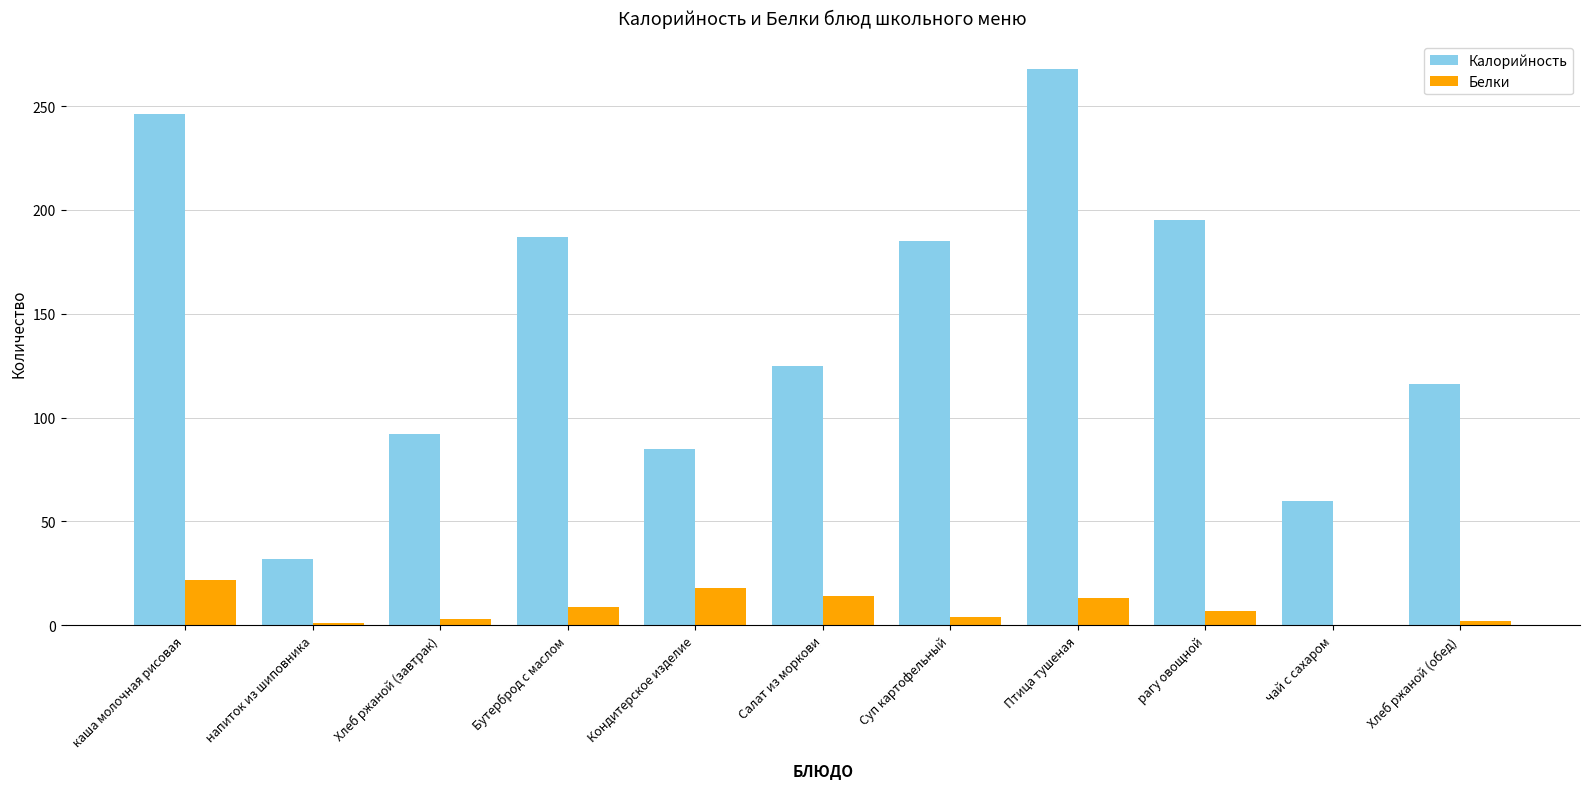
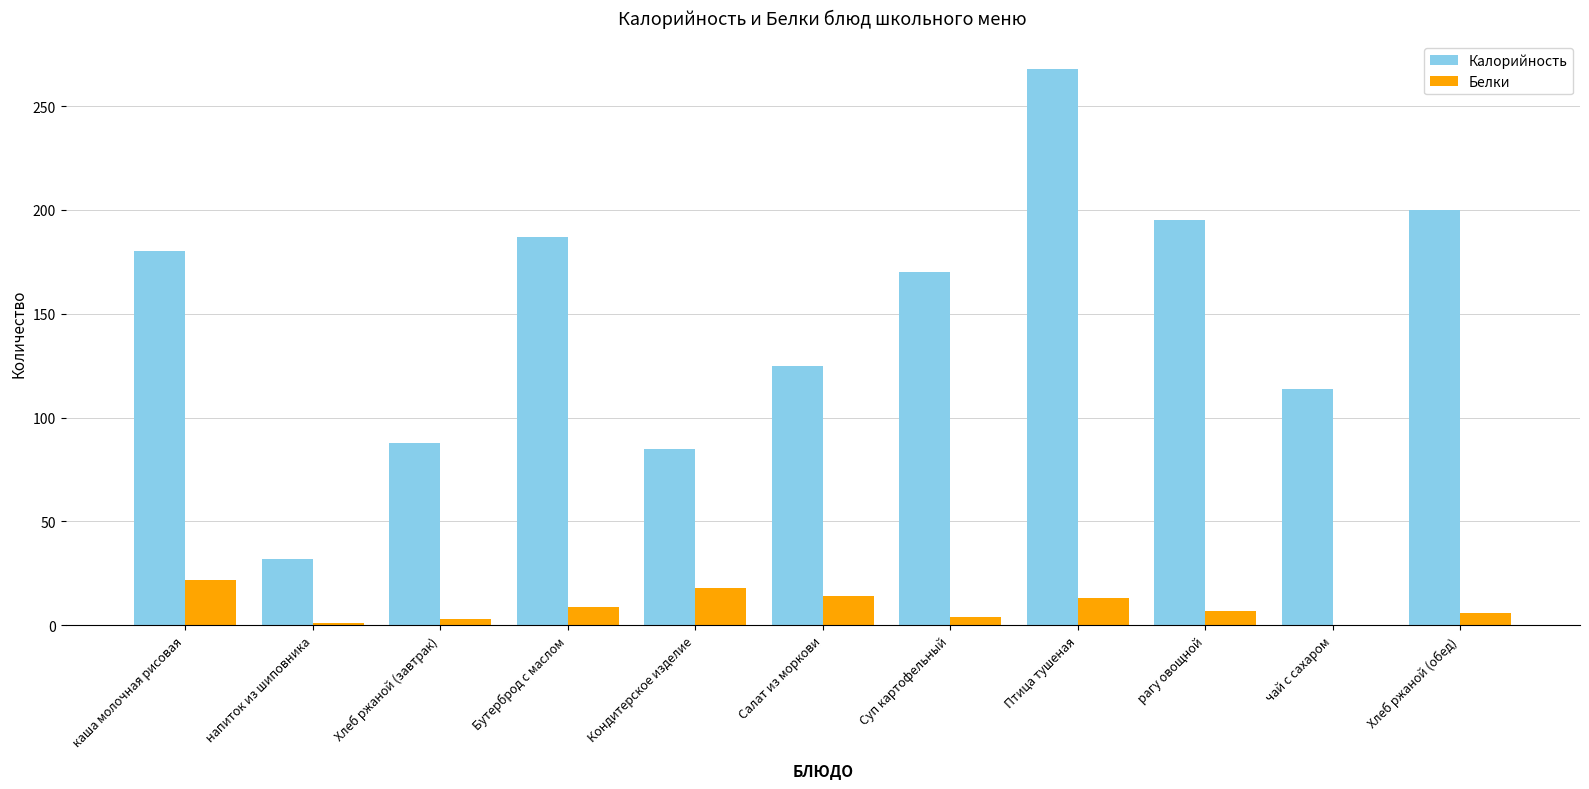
Калорийность, каша молочная рисовая: 246 -> 180
Калорийность, Хлеб ржаной (завтрак): 92 -> 88
Калорийность, Суп картофельный: 185 -> 170
Калорийность, чай с сахаром: 60 -> 114
Калорийность, Хлеб ржаной (обед): 116 -> 200
Белки, Хлеб ржаной (обед): 2 -> 6
